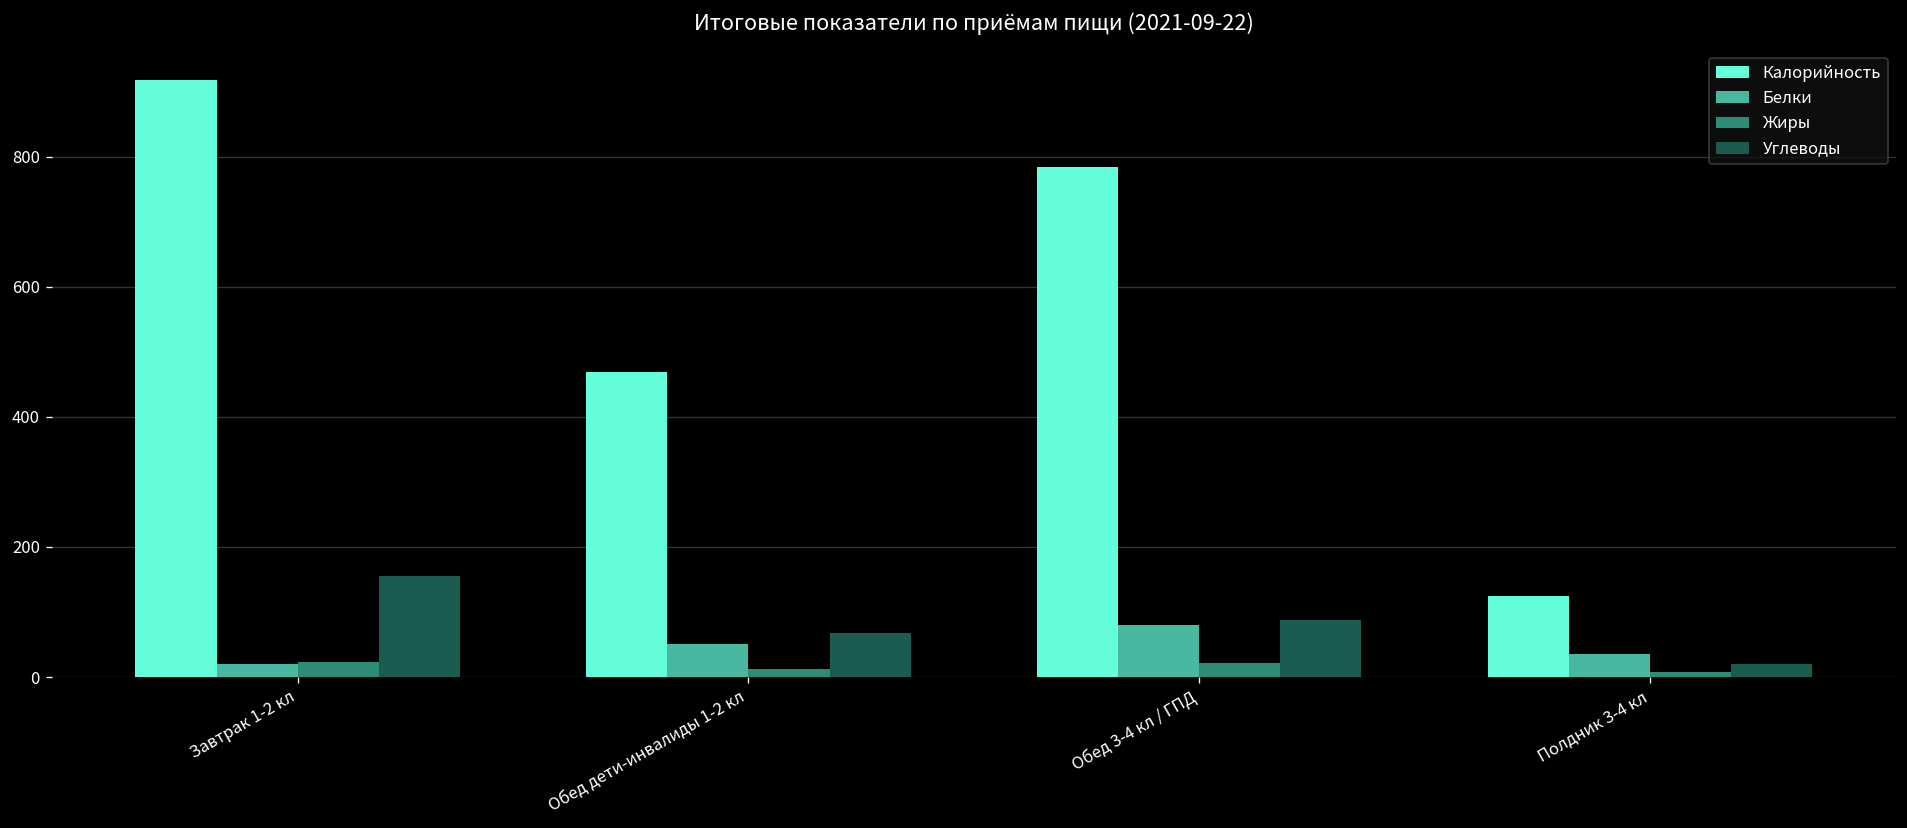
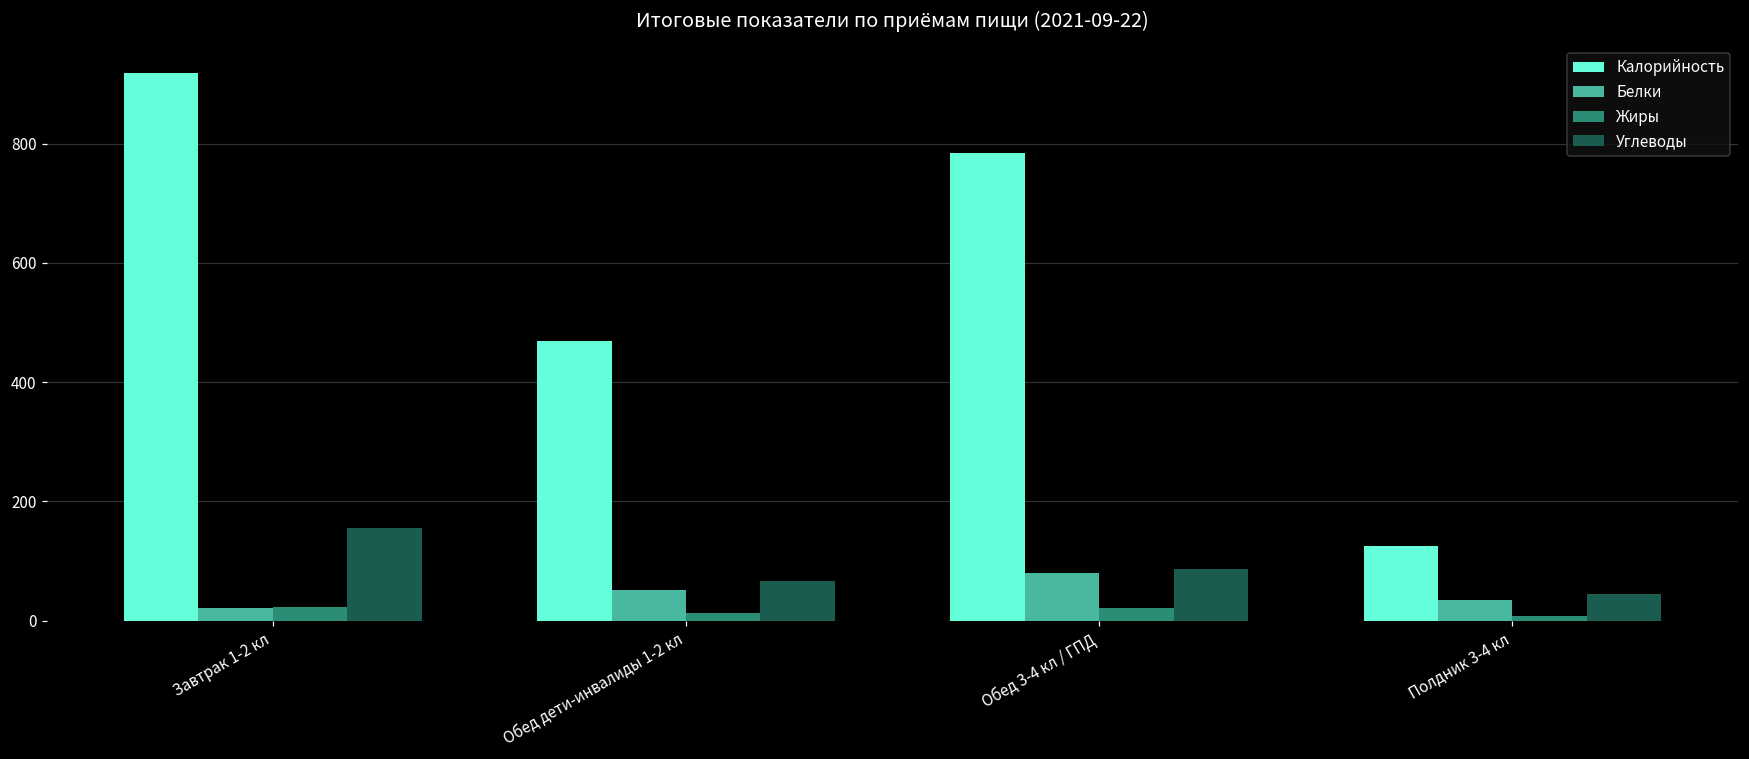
Углеводы, Полдник 3-4 кл: 20 -> 50
